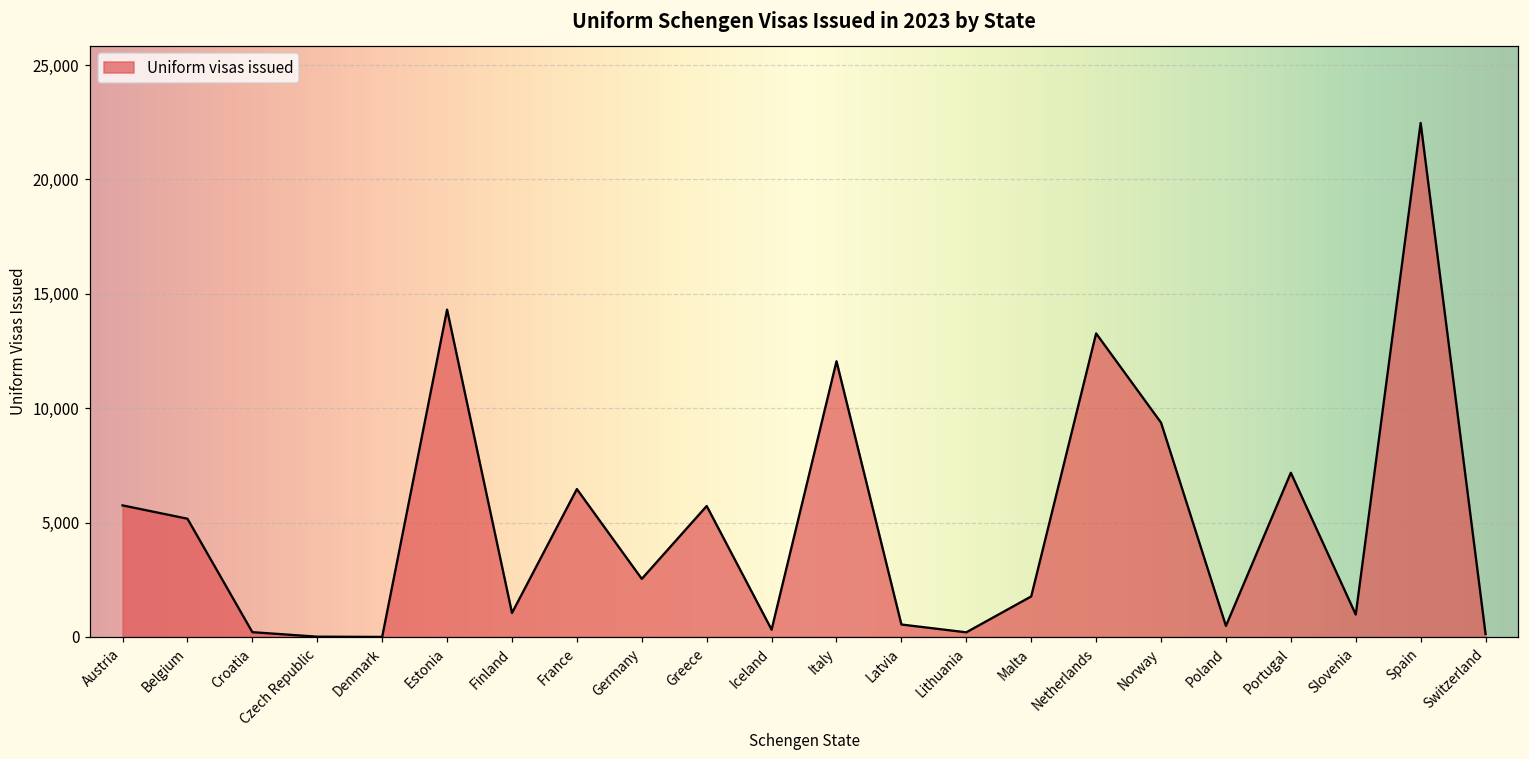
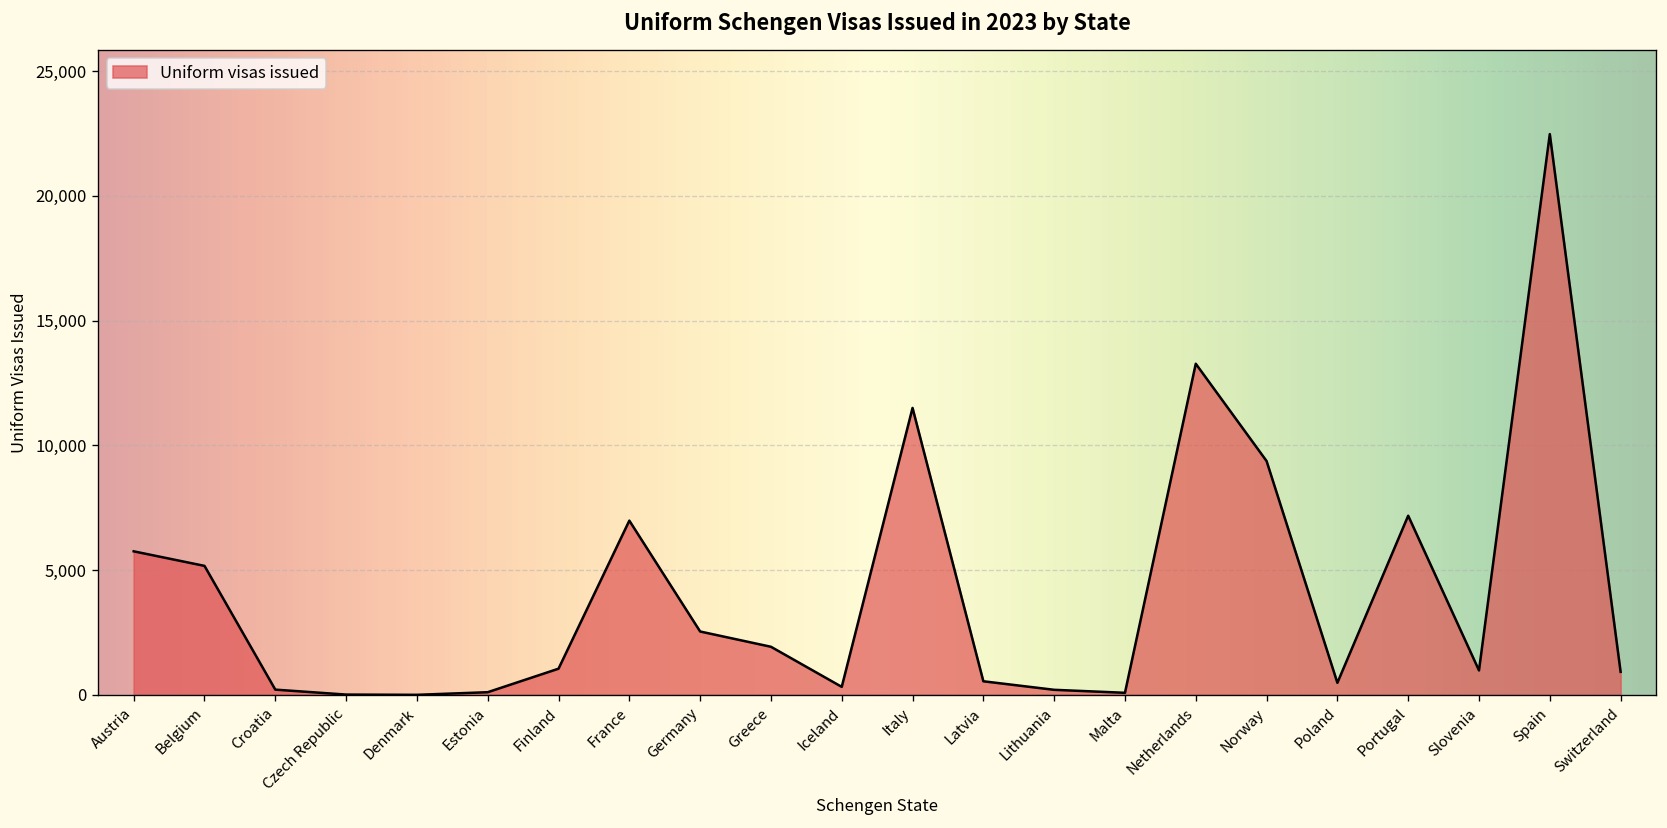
Estonia: 14,300 -> 100
France: 6,500 -> 7,000
Greece: 5,700 -> 1,900
Italy: 12,100 -> 11,500
Malta: 1,800 -> 100
Switzerland: 100 -> 900
